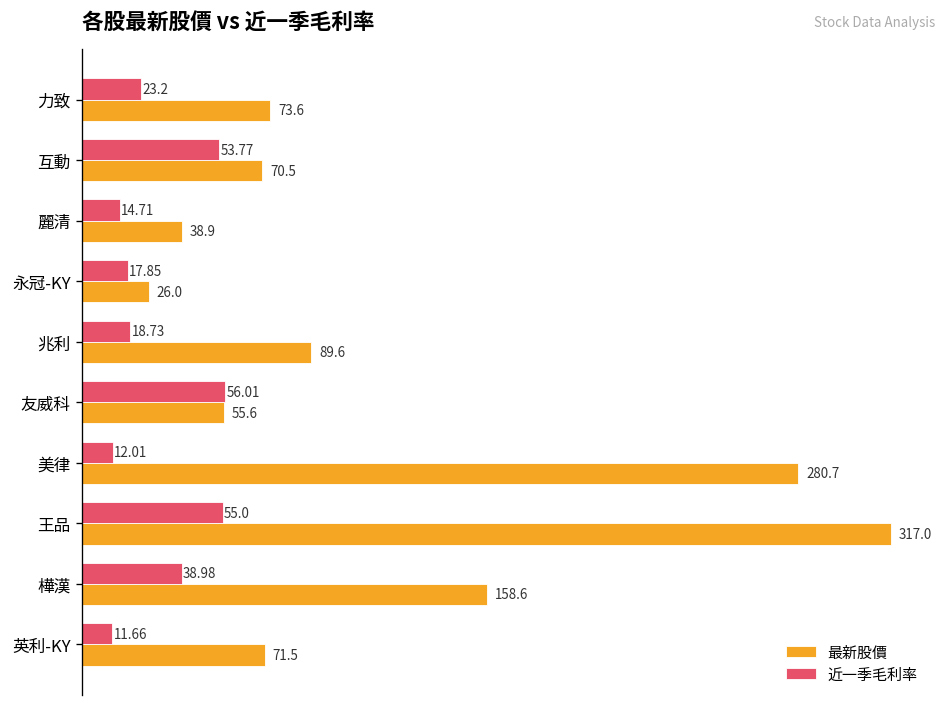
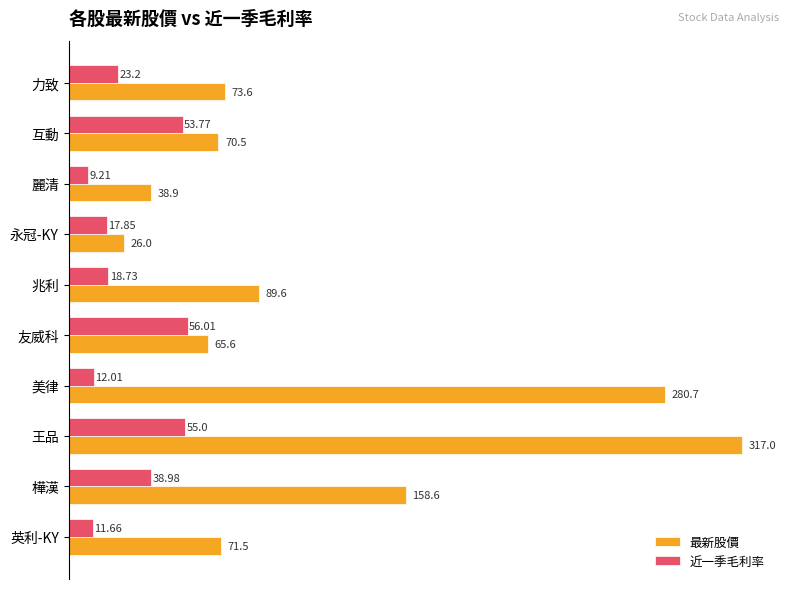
近一季毛利率, 麗清: 14.71 -> 9.21
最新股價, 友威科: 55.6 -> 65.6
